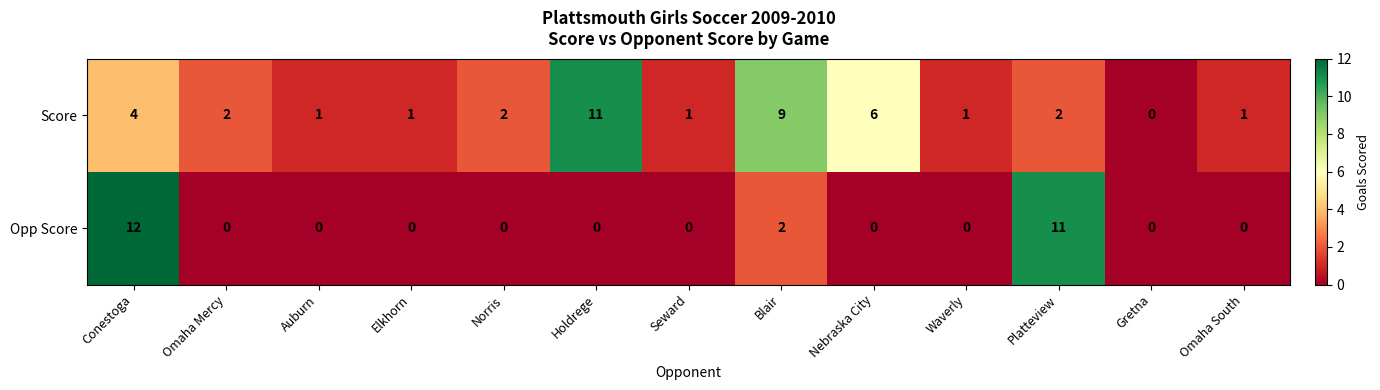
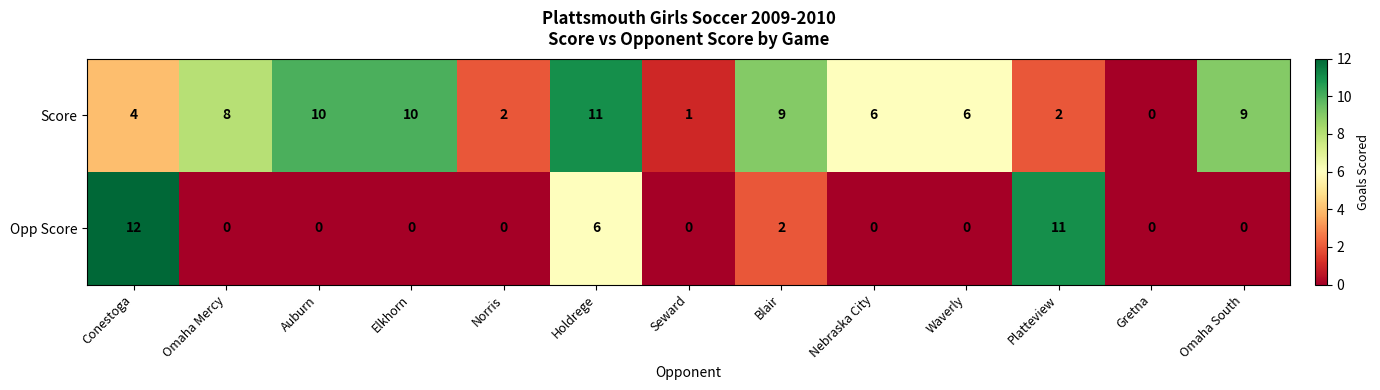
Score, Omaha Mercy: 2 -> 8
Score, Auburn: 1 -> 10
Score, Elkhorn: 1 -> 10
Score, Waverly: 1 -> 6
Score, Omaha South: 1 -> 9
Opp Score, Holdrege: 0 -> 6
